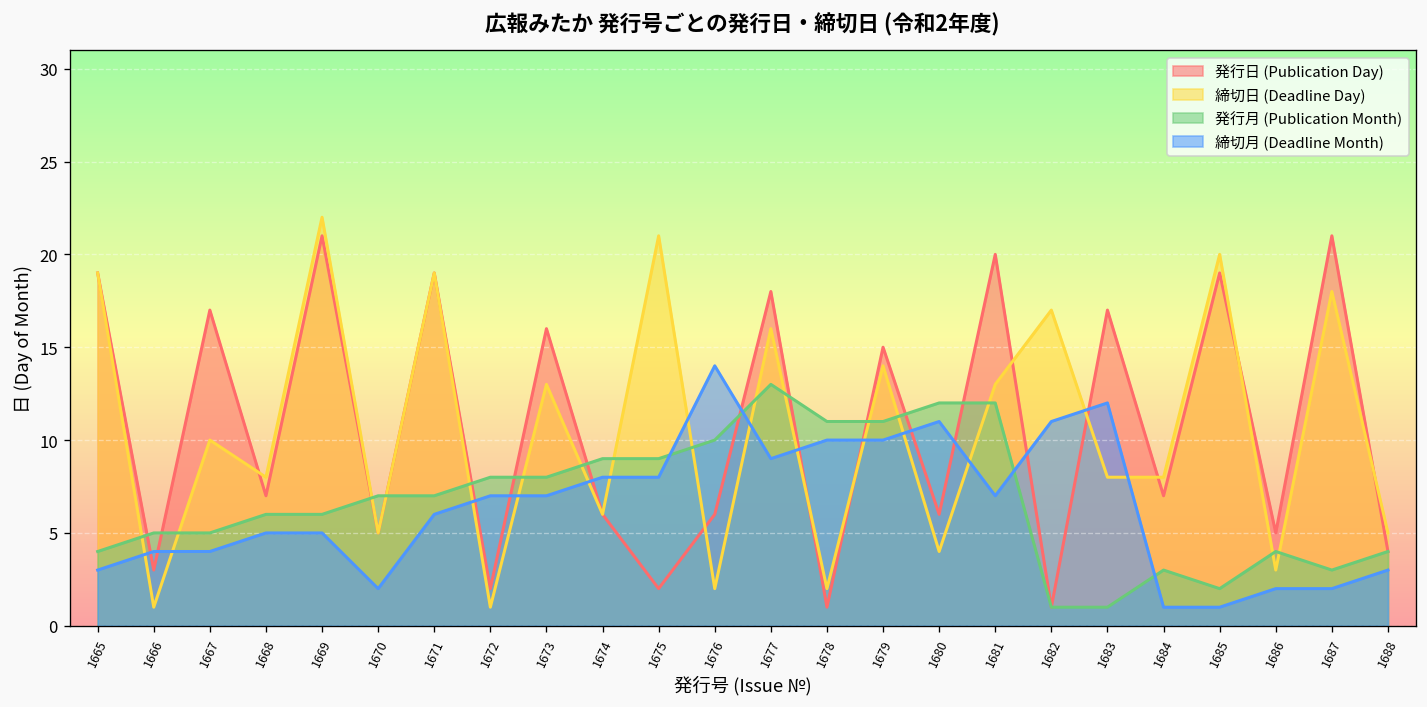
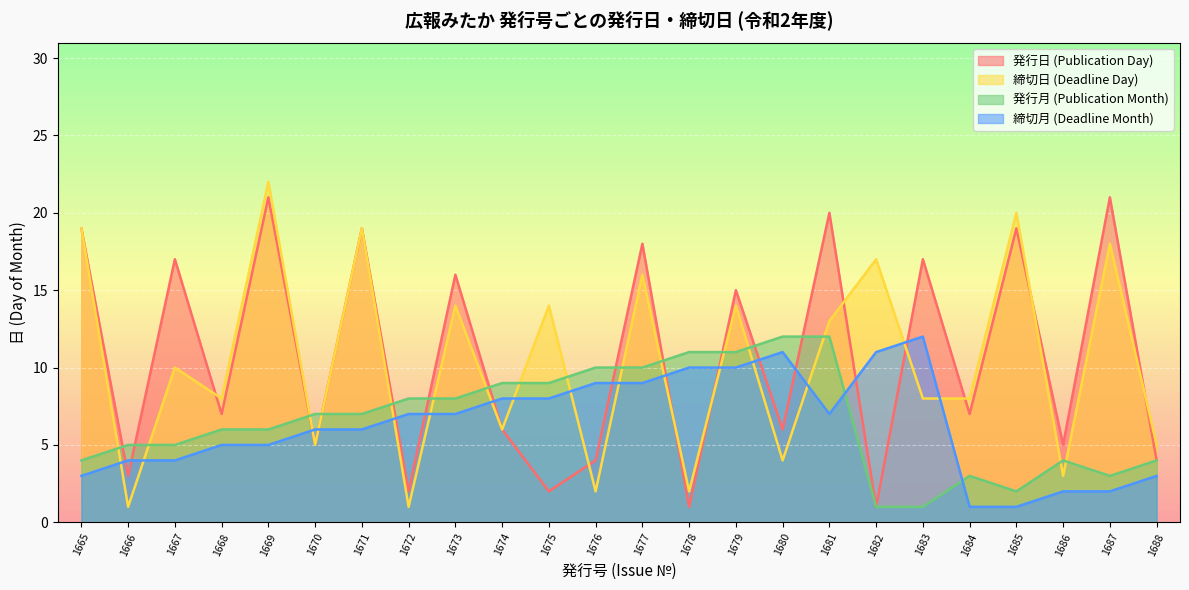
締切月 (Deadline Month), 1670: 2 -> 6
締切日 (Deadline Day), 1673: 13 -> 14
締切日 (Deadline Day), 1675: 21 -> 14
発行日 (Publication Day), 1676: 6 -> 4
締切月 (Deadline Month), 1676: 14 -> 9
発行月 (Publication Month), 1677: 13 -> 10
